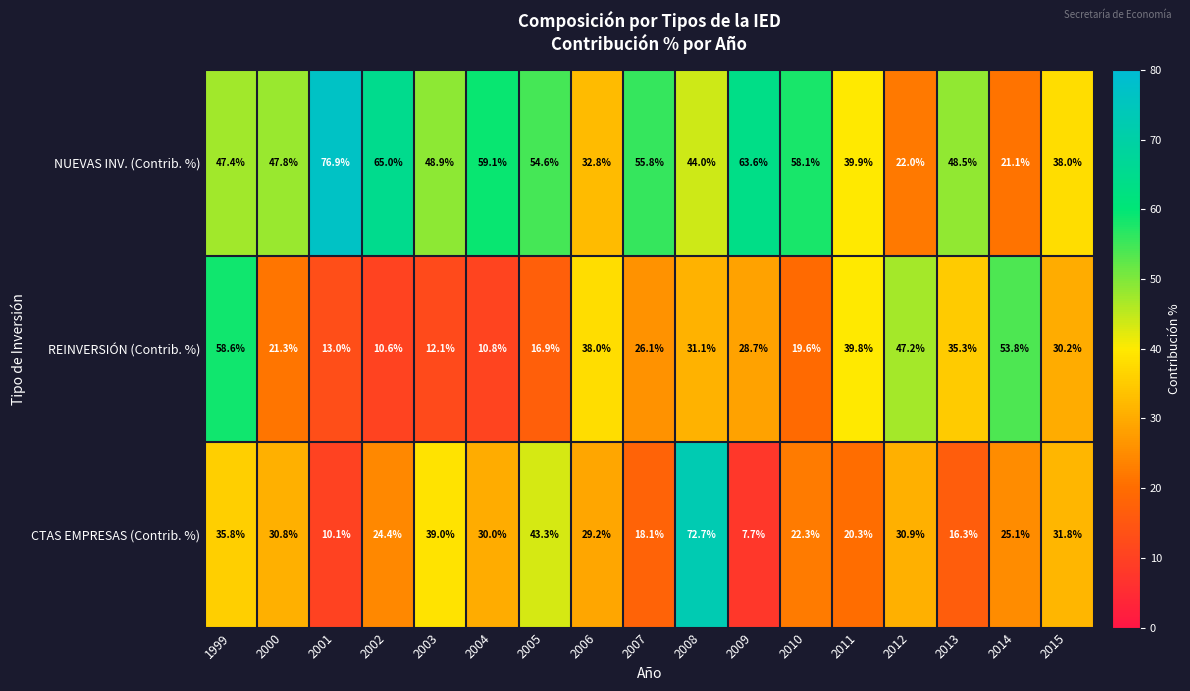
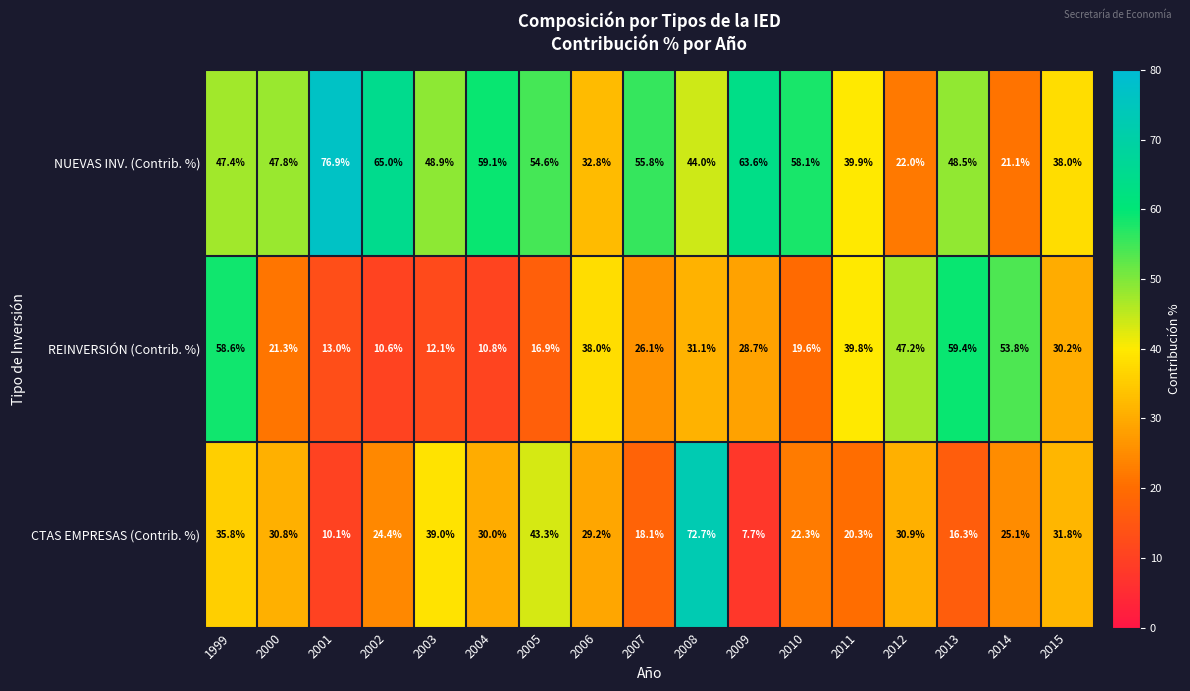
REINVERSIÓN (Contrib. %), 2013: 35.3% -> 59.4%
